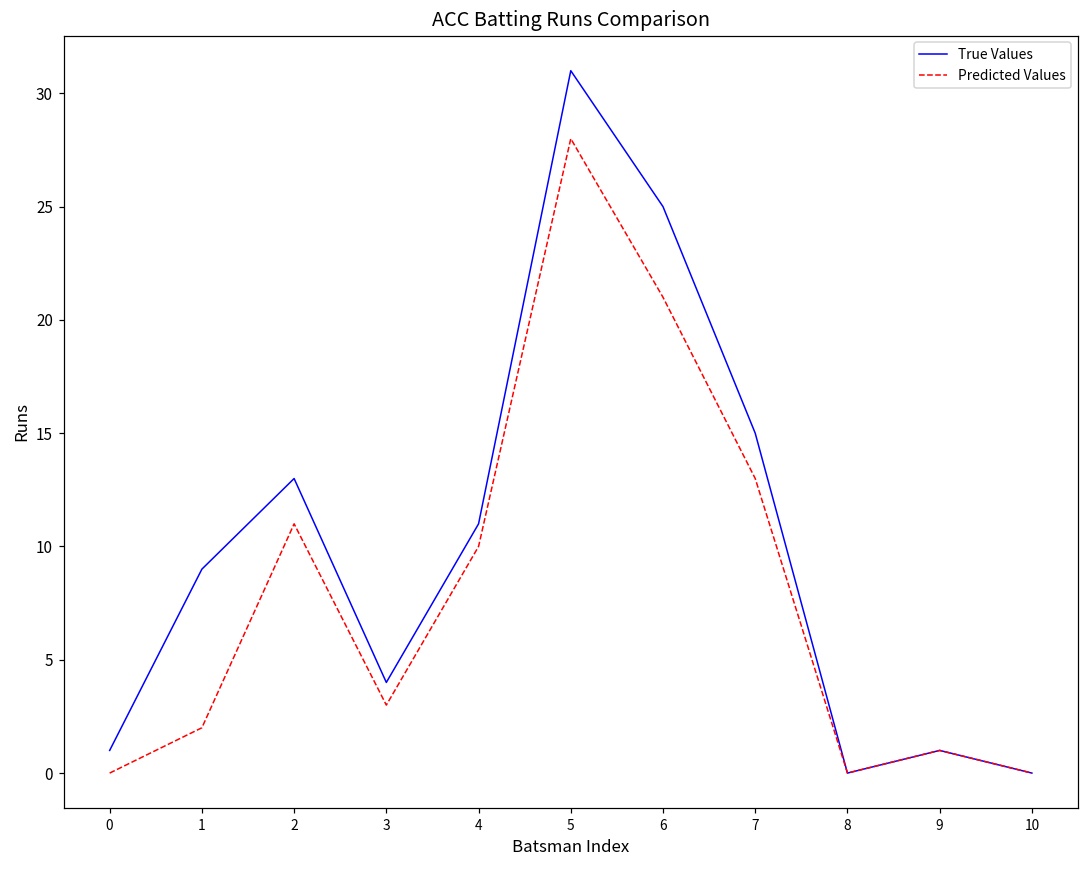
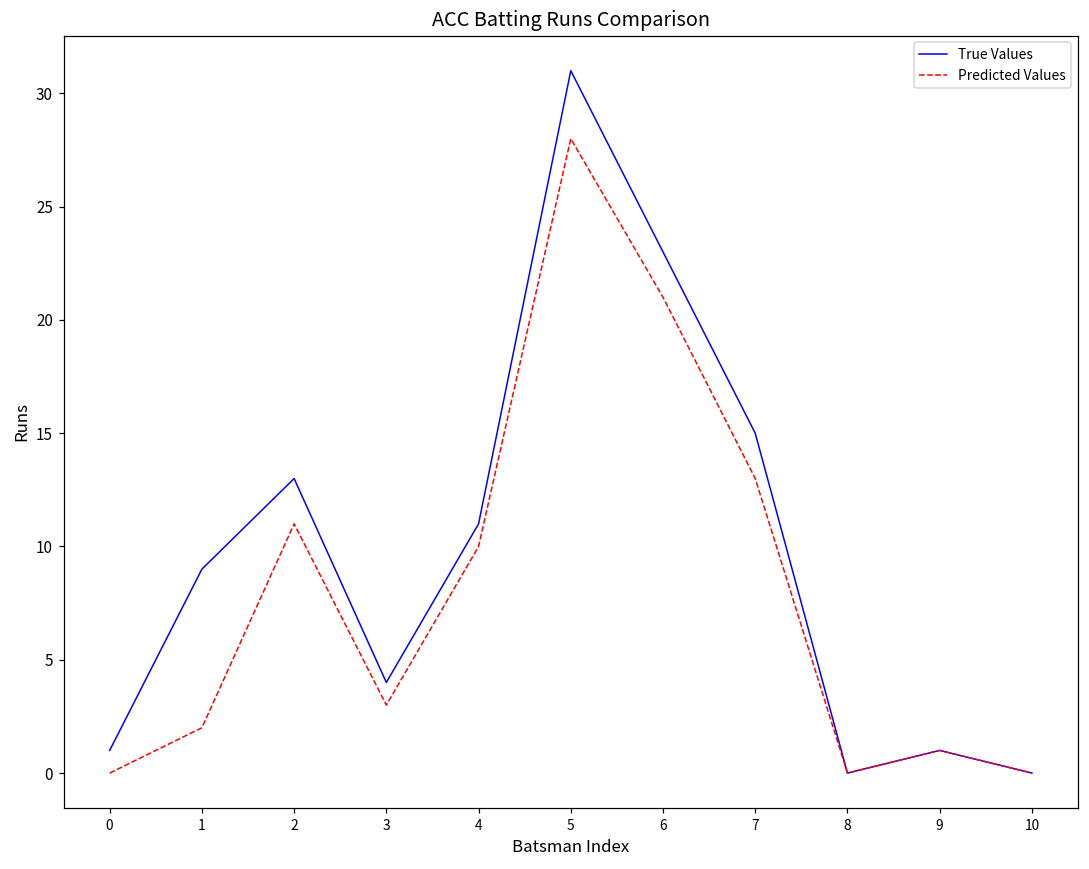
True Values, 6: 25 -> 23
